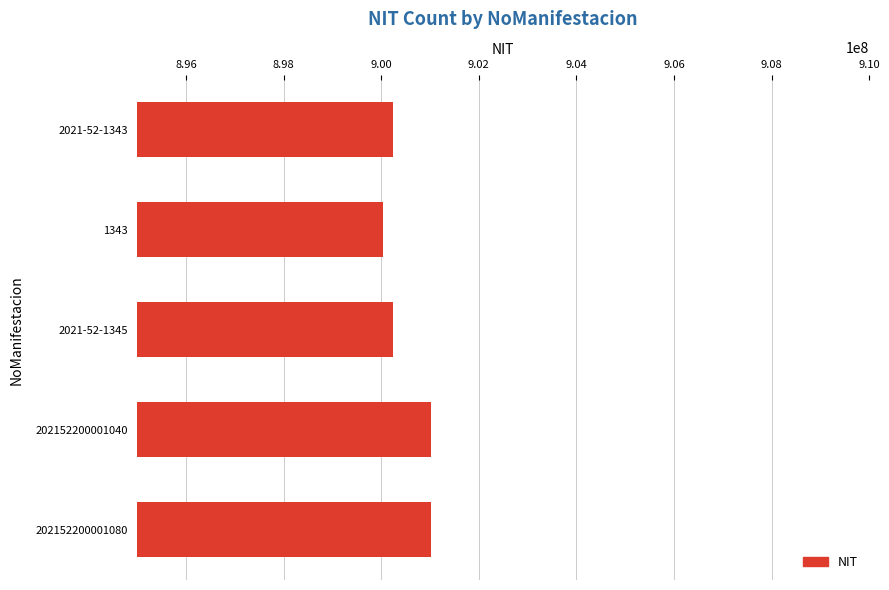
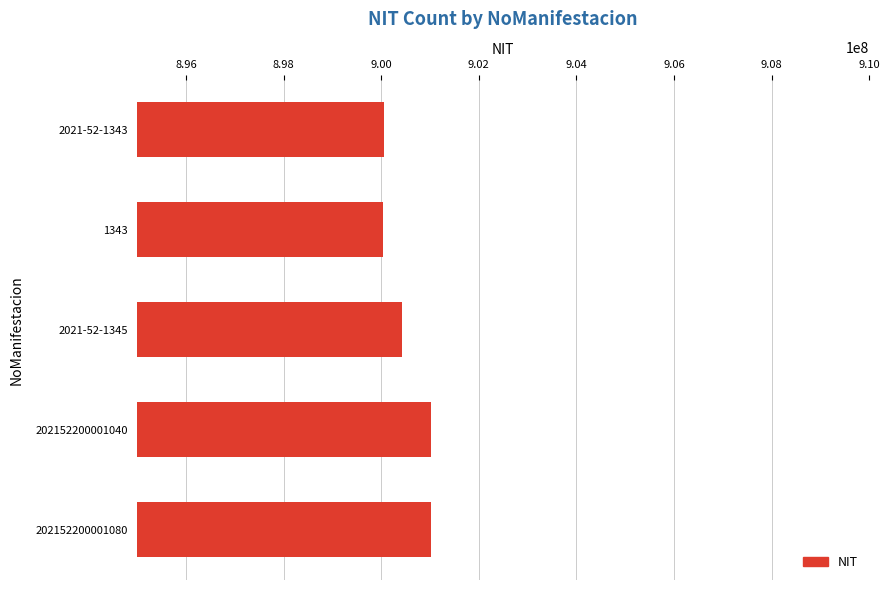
2021-52-1343: 900200000 -> 900100000
2021-52-1345: 900200000 -> 900400000
